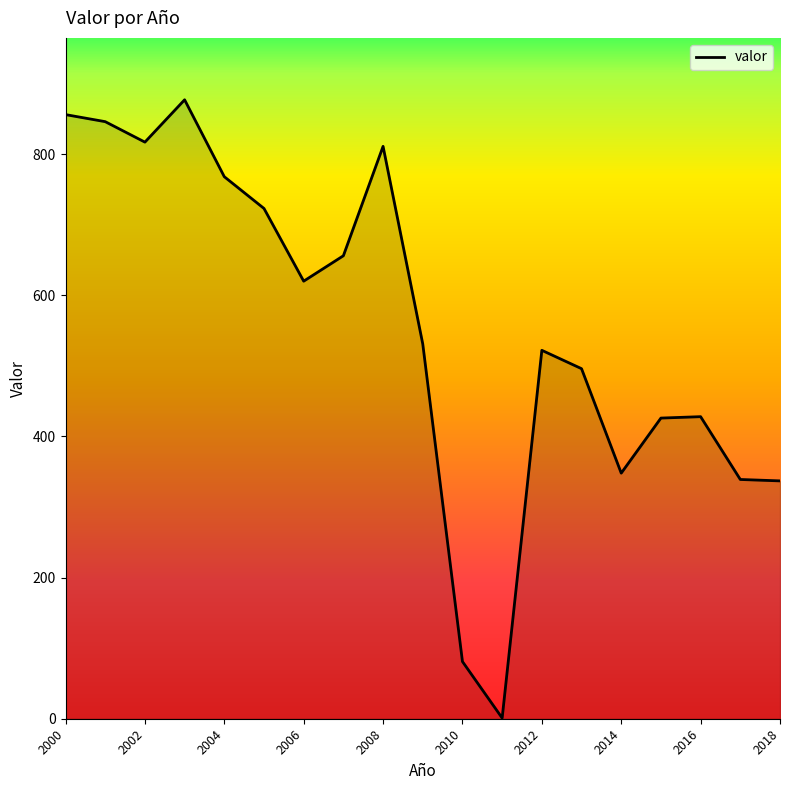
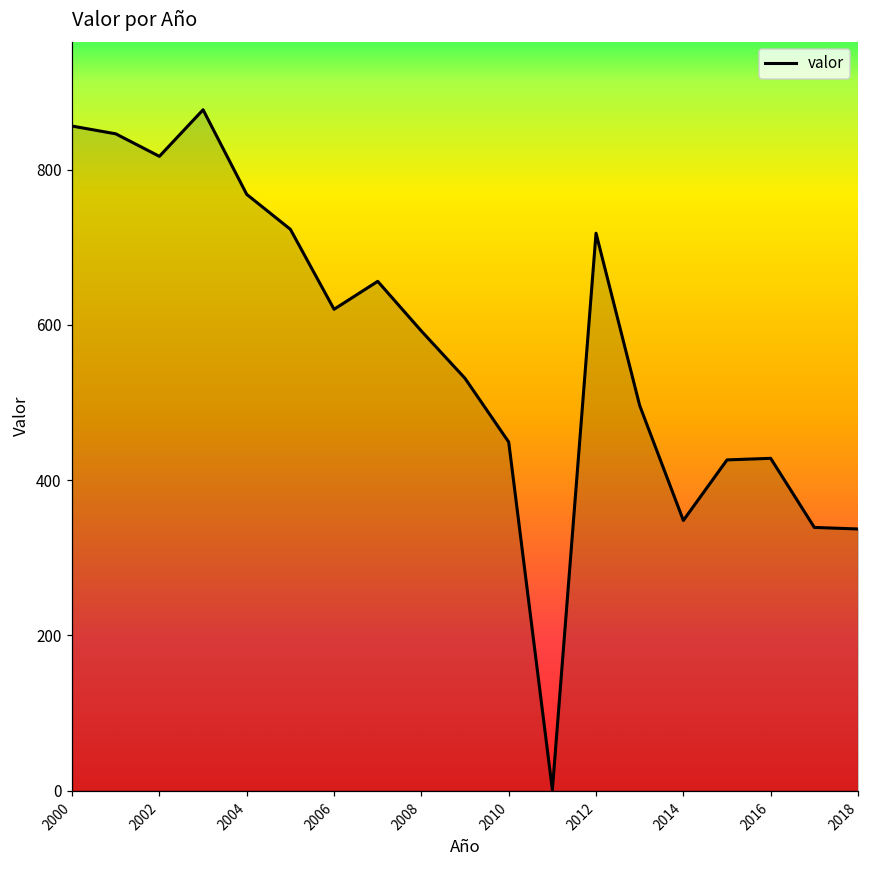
2008: 810 -> 590
2010: 80 -> 450
2012: 520 -> 720
